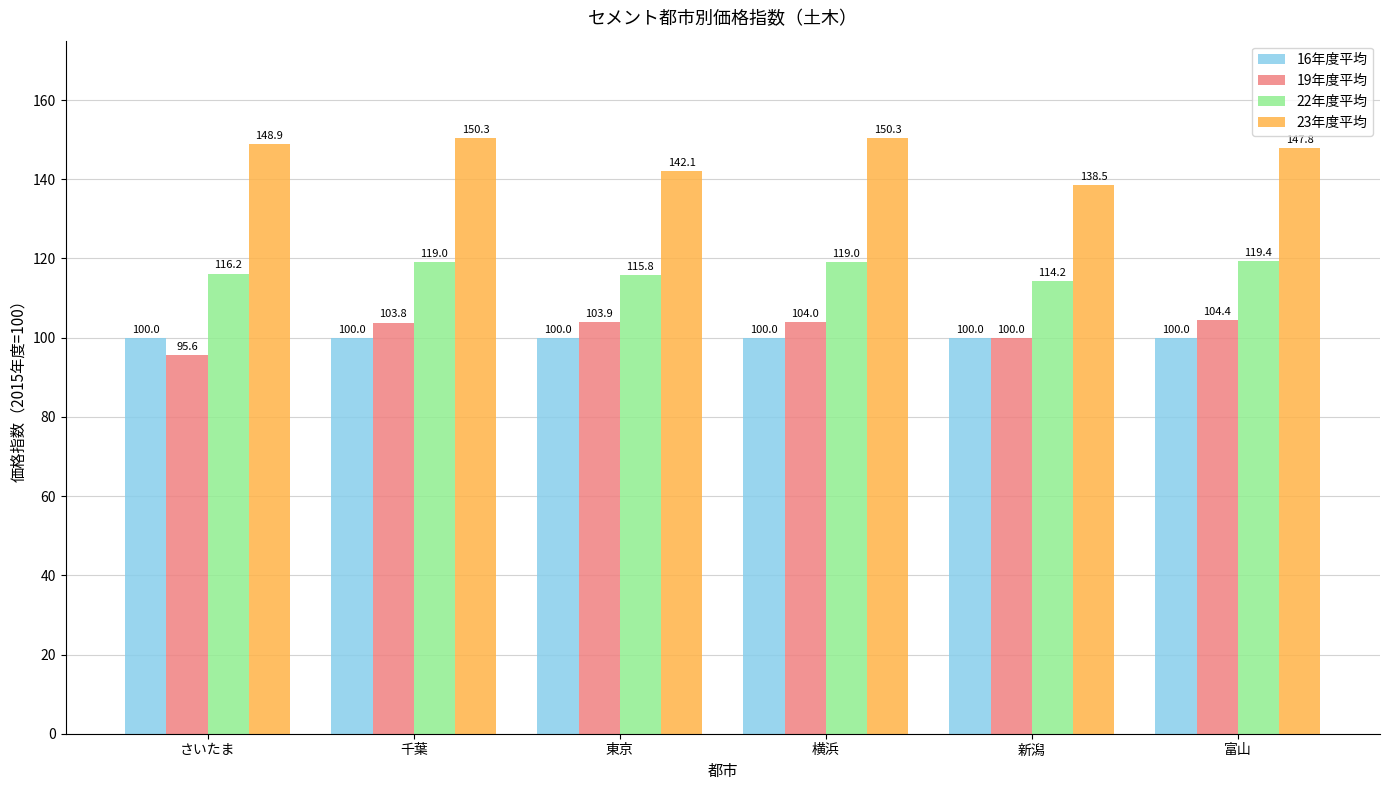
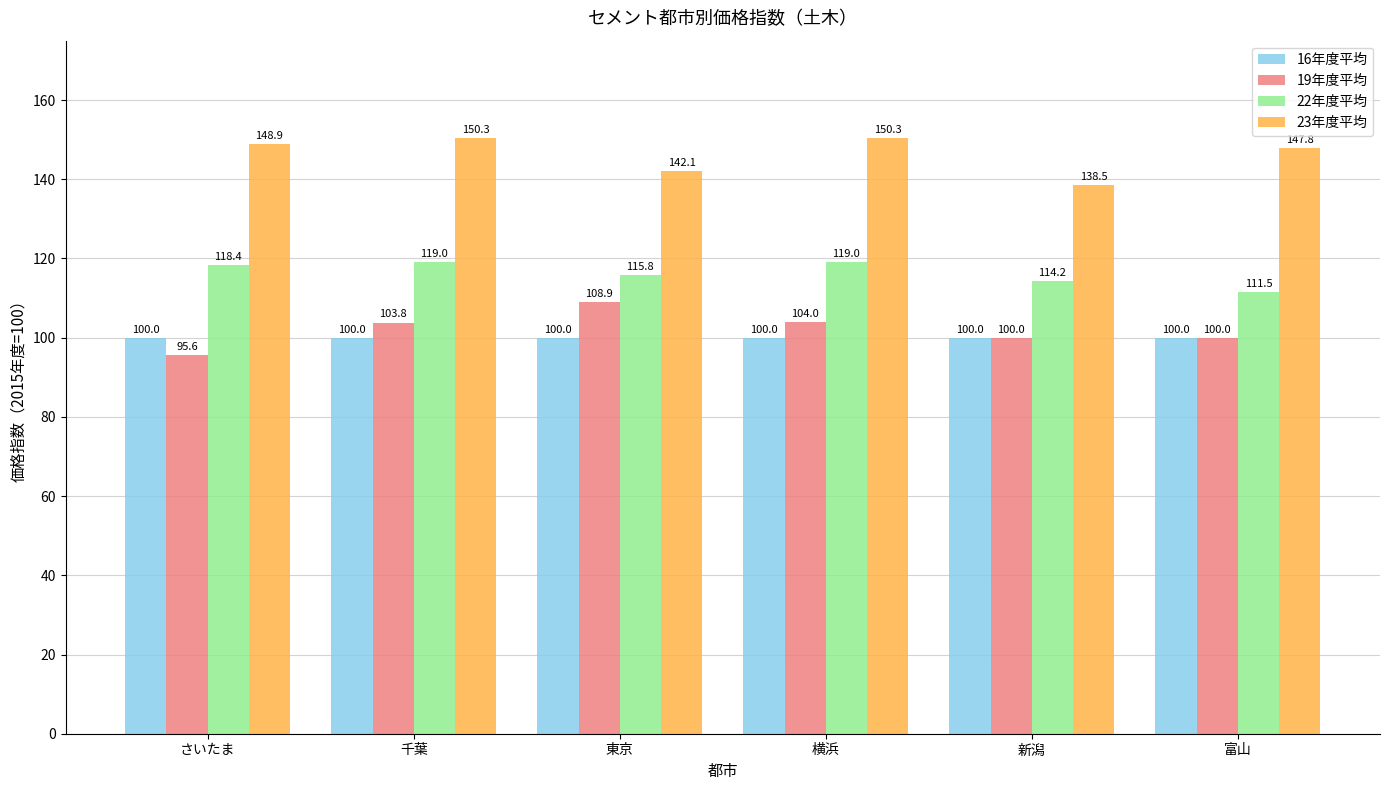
22年度平均, さいたま: 116.2 -> 118.4
19年度平均, 東京: 103.9 -> 108.9
19年度平均, 富山: 104.4 -> 100.0
22年度平均, 富山: 119.4 -> 111.5
